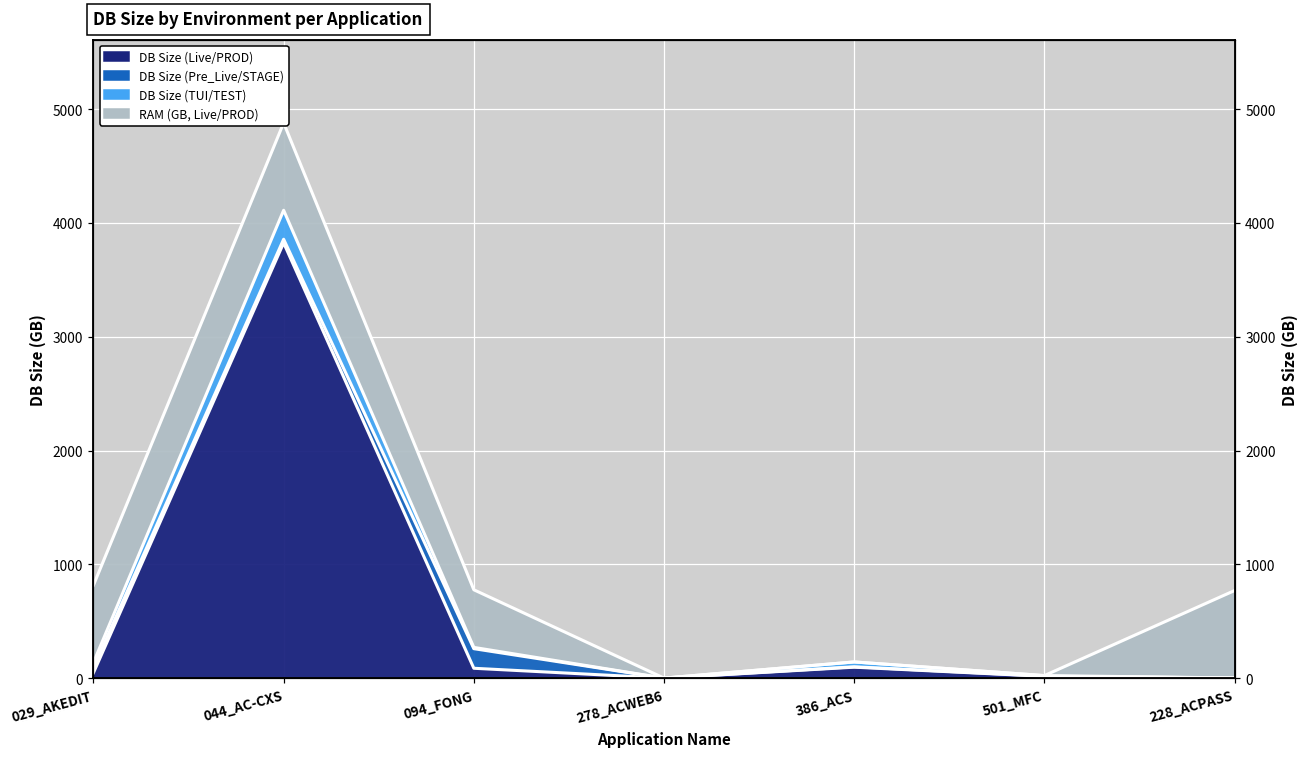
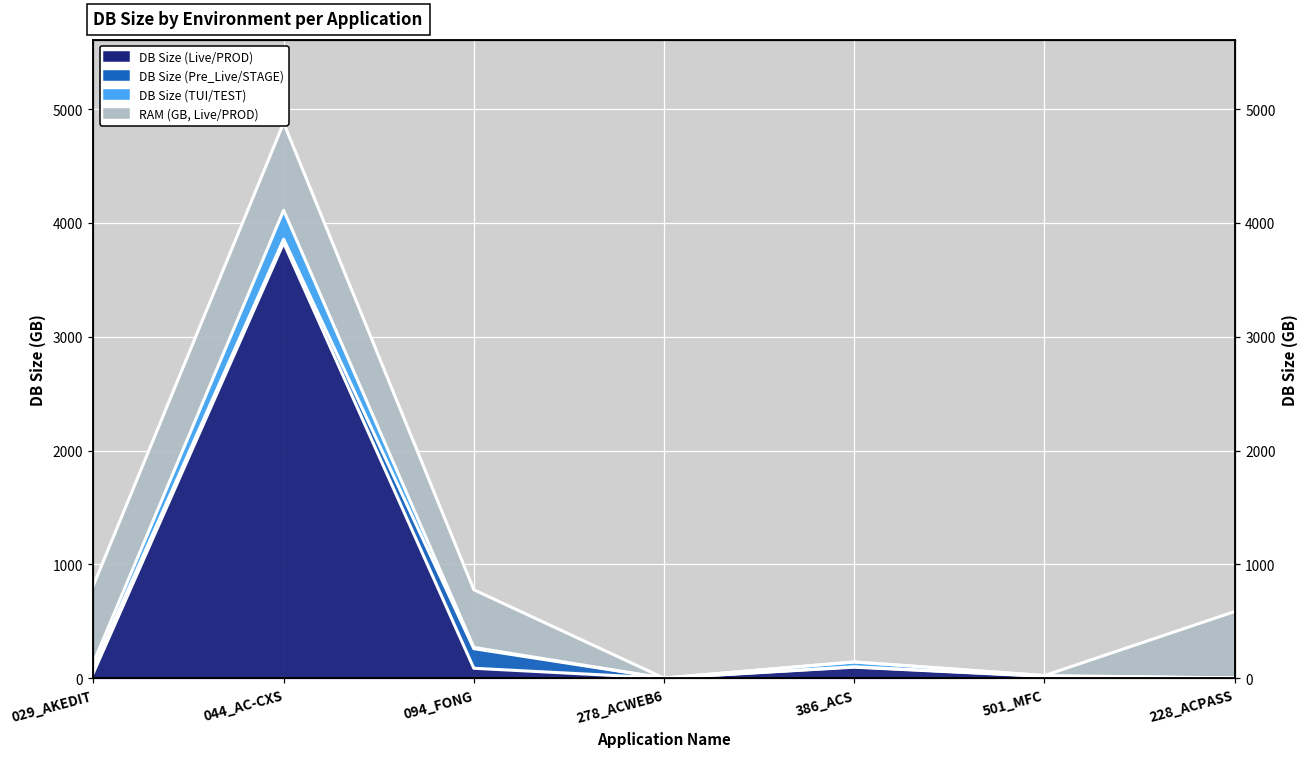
RAM (GB, Live/PROD), 228_ACPASS: 770 -> 580
